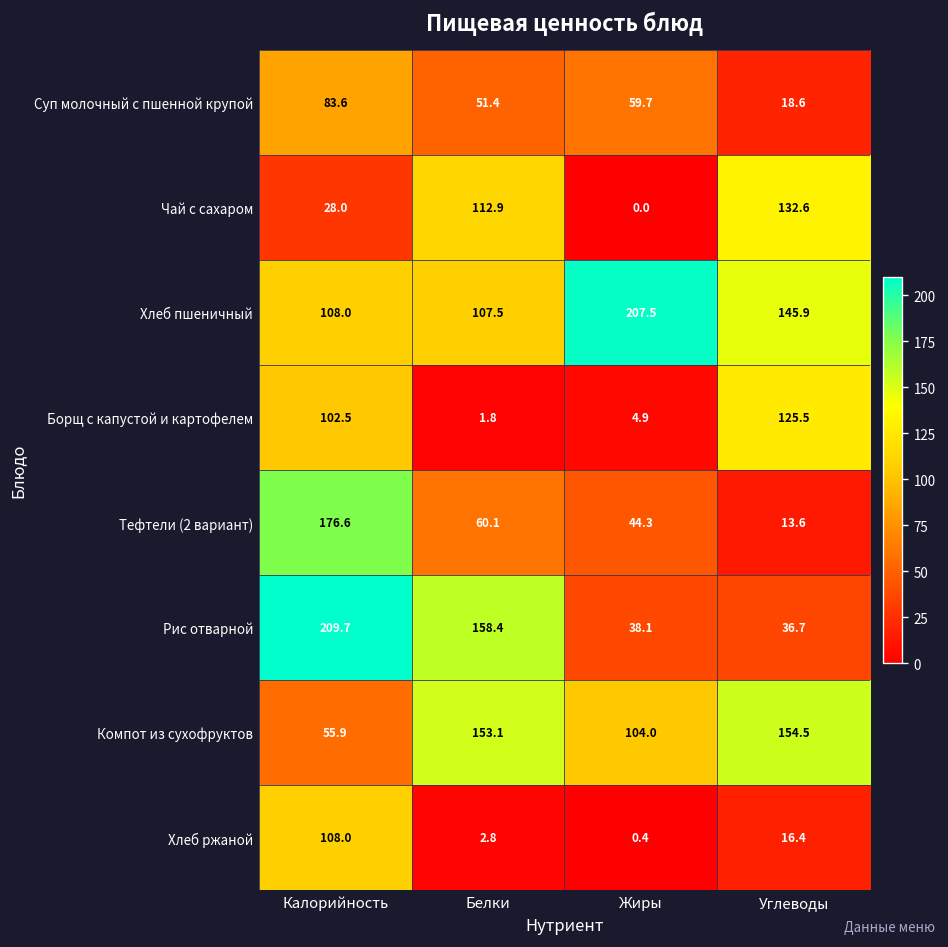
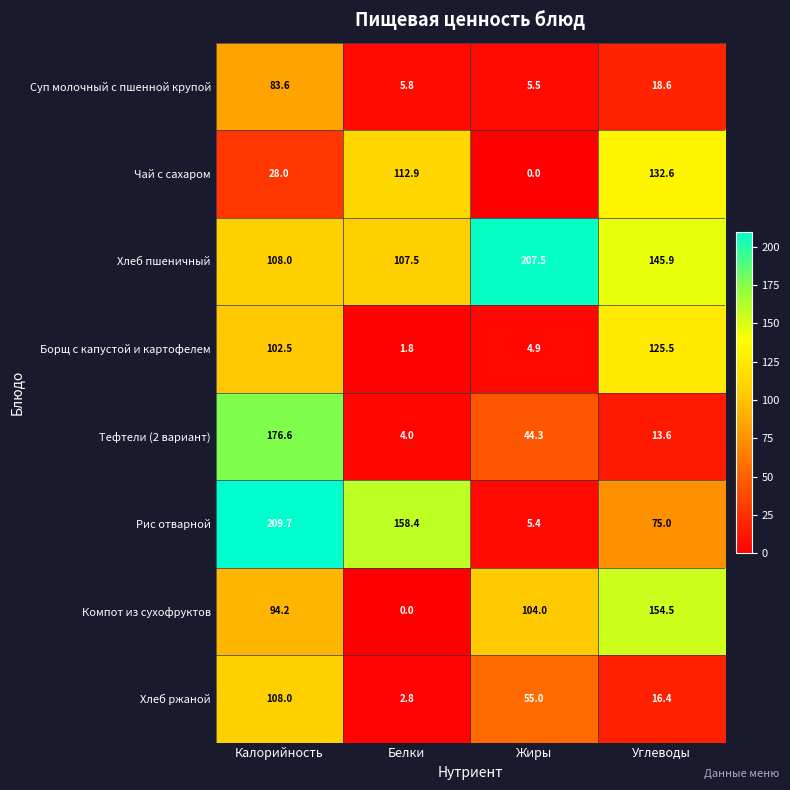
Суп молочный с пшенной крупой, Белки: 51.4 -> 5.8
Суп молочный с пшенной крупой, Жиры: 59.7 -> 5.5
Тефтели (2 вариант), Белки: 60.1 -> 4.0
Рис отварной, Жиры: 38.1 -> 5.4
Рис отварной, Углеводы: 36.7 -> 75.0
Компот из сухофруктов, Калорийность: 55.9 -> 94.2
Компот из сухофруктов, Белки: 153.1 -> 0.0
Хлеб ржаной, Жиры: 0.4 -> 55.0
